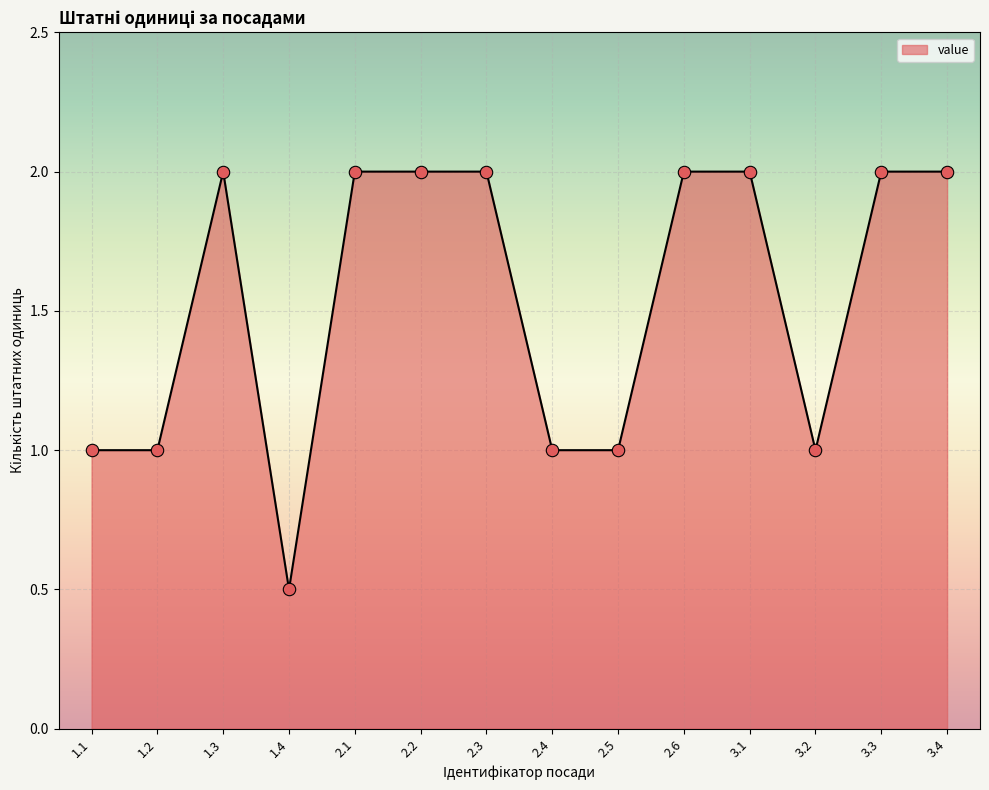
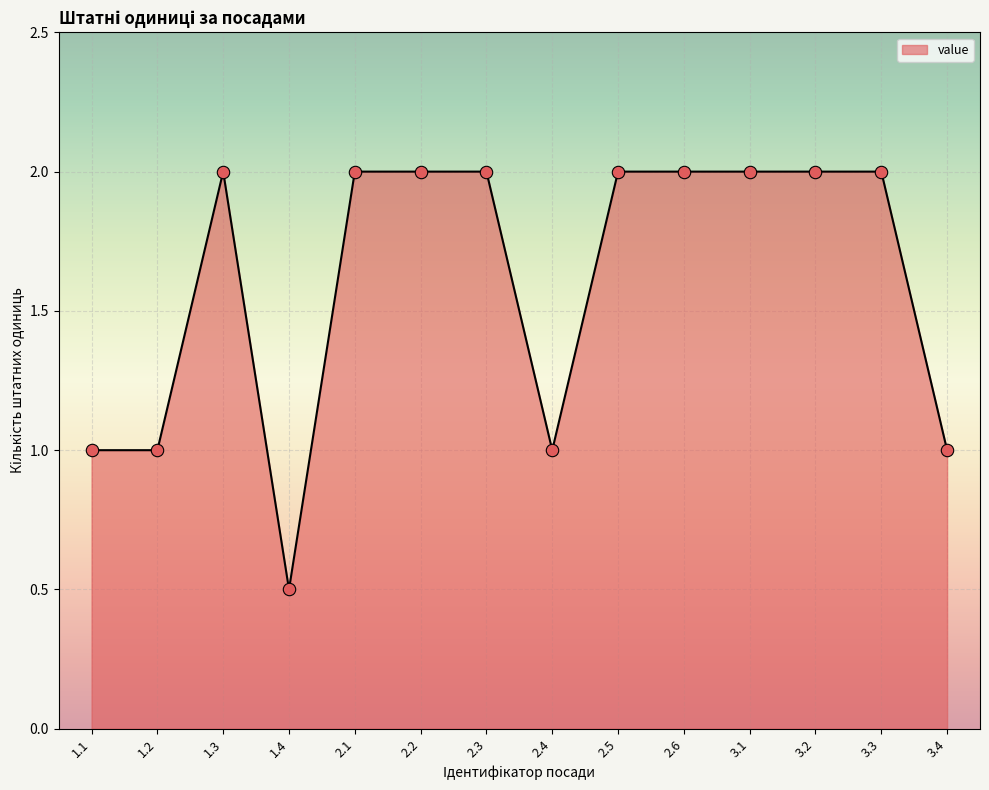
2.5: 1 -> 2
3.2: 1 -> 2
3.4: 2 -> 1
